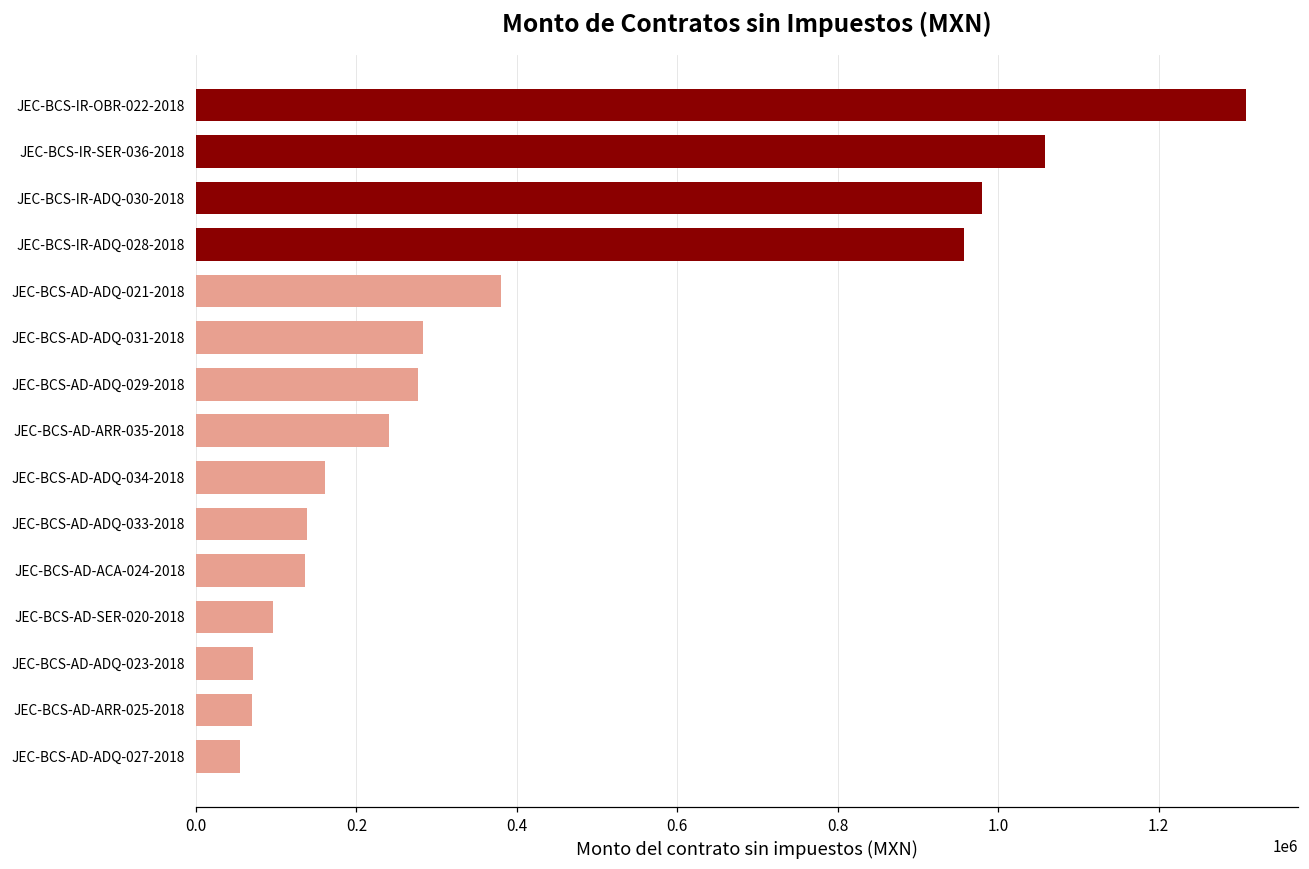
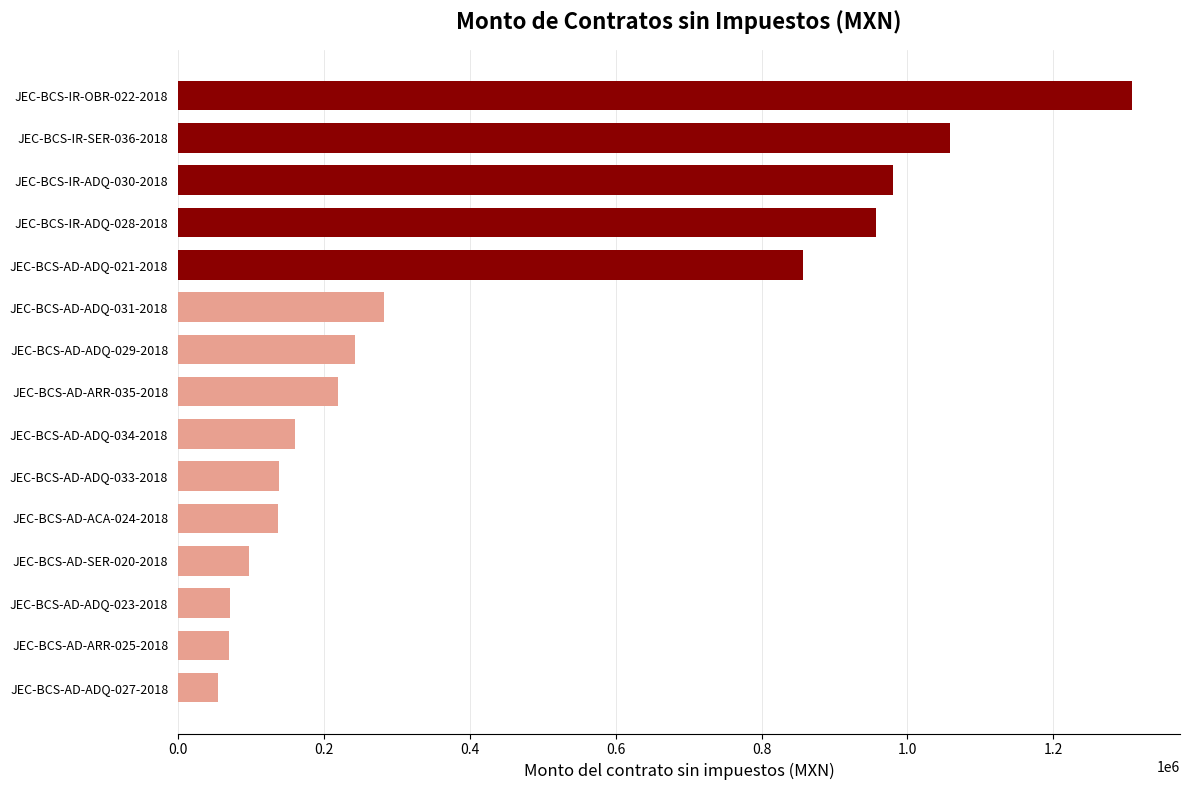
JEC-BCS-AD-ADQ-021-2018: 380000 -> 860000
JEC-BCS-AD-ADQ-029-2018: 280000 -> 240000
JEC-BCS-AD-ARR-035-2018: 240000 -> 220000
